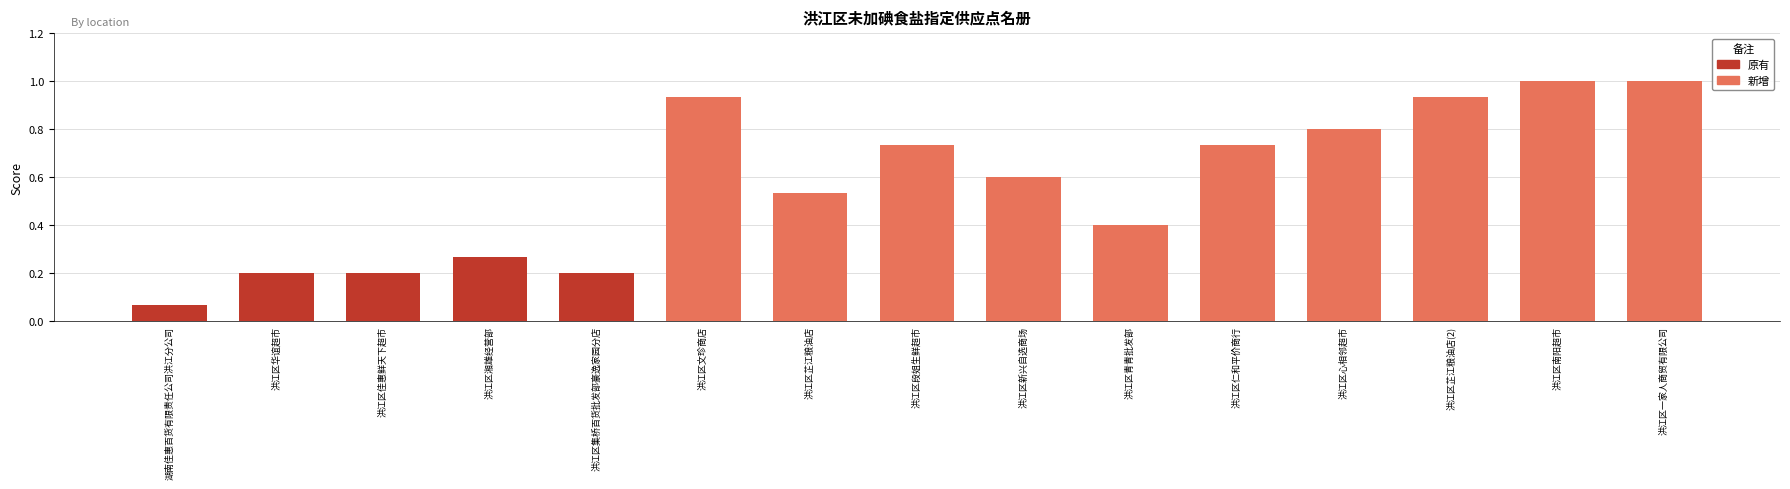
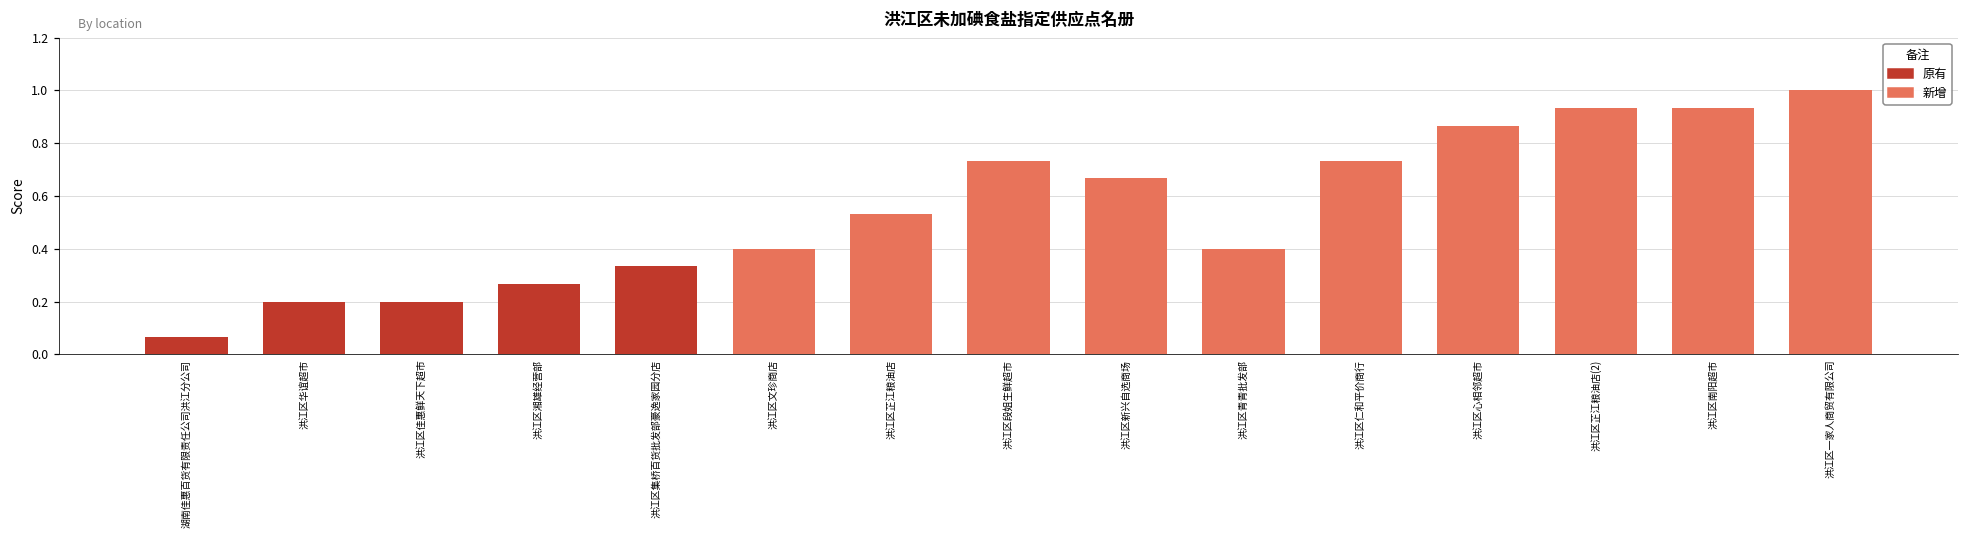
洪江区集桥百货批发部豪逸家园分店: 0.20 -> 0.33
洪江区文珍商店: 0.93 -> 0.40
洪江区新兴自选商场: 0.60 -> 0.67
洪江区心相邻超市: 0.80 -> 0.87
洪江区南阳超市: 1.00 -> 0.93
